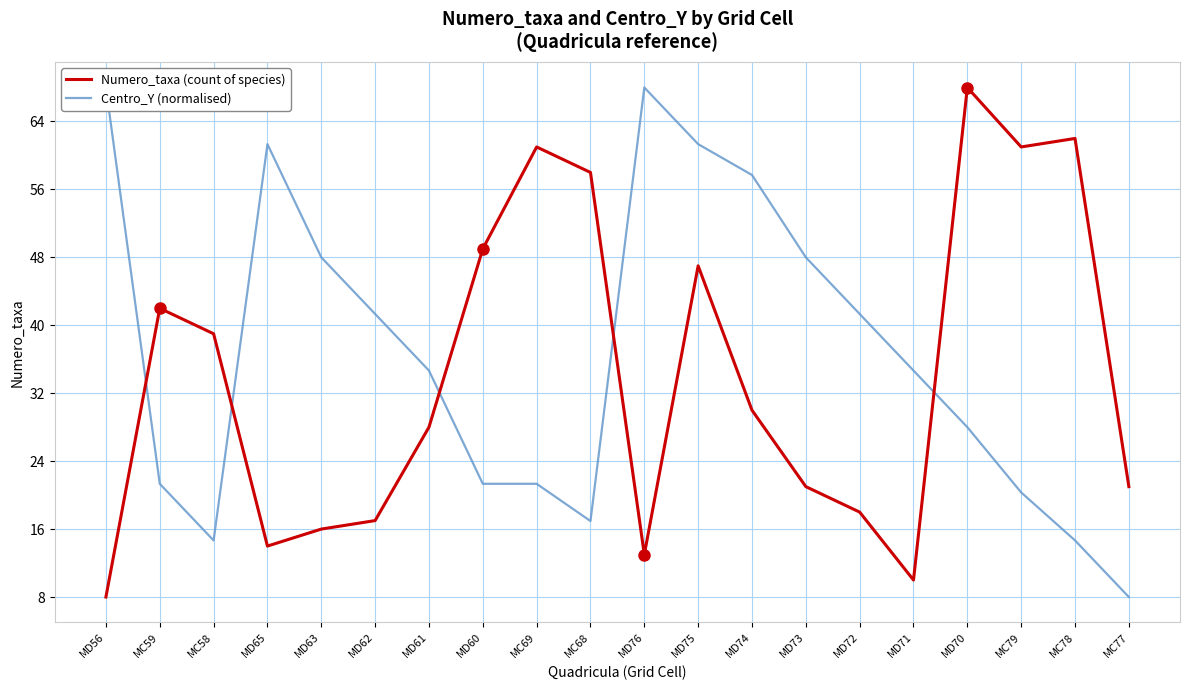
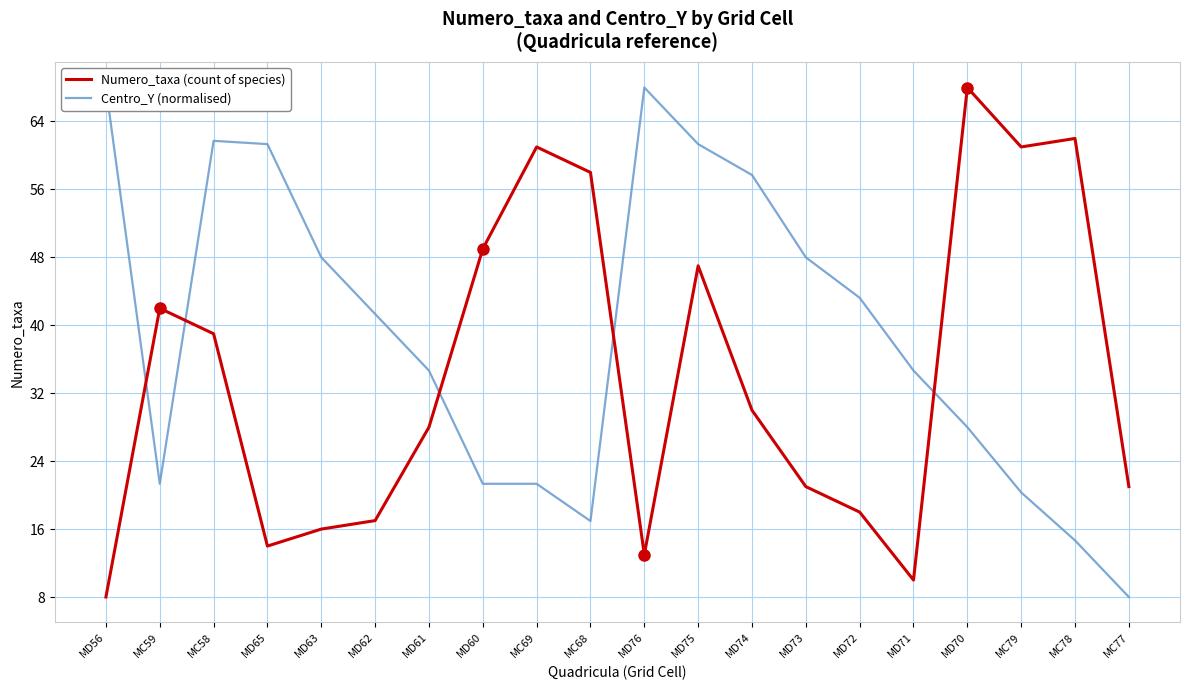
Centro_Y (normalised), MC58: 15 -> 62
Centro_Y (normalised), MD72: 41 -> 43
